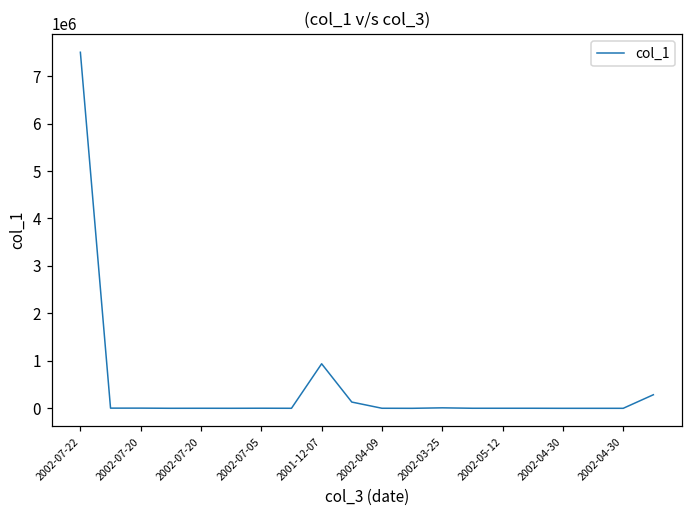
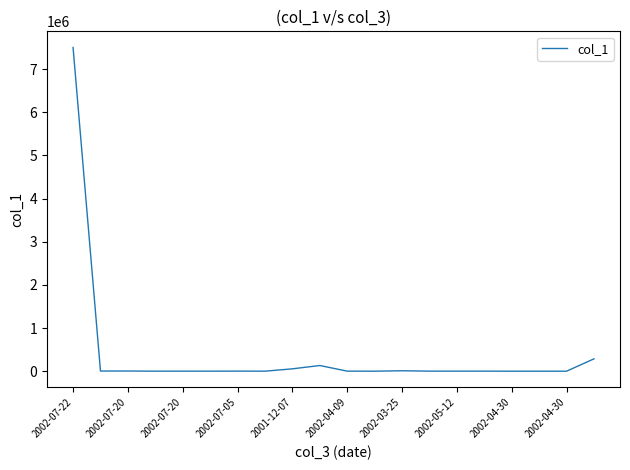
2001-12-07: 900000 -> 100000
